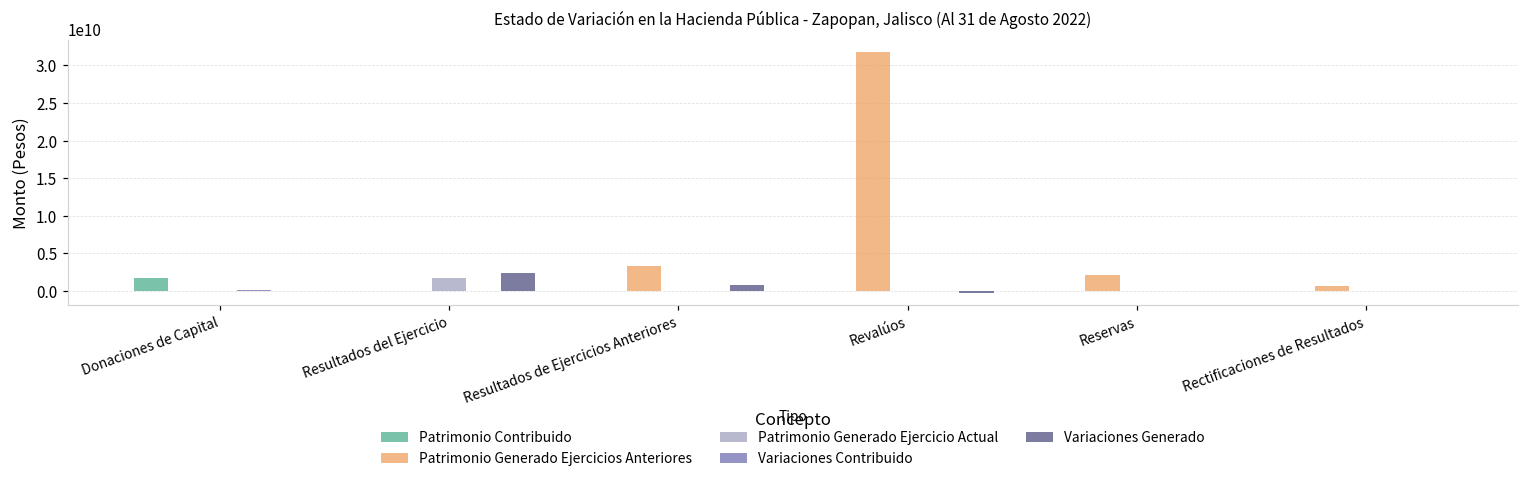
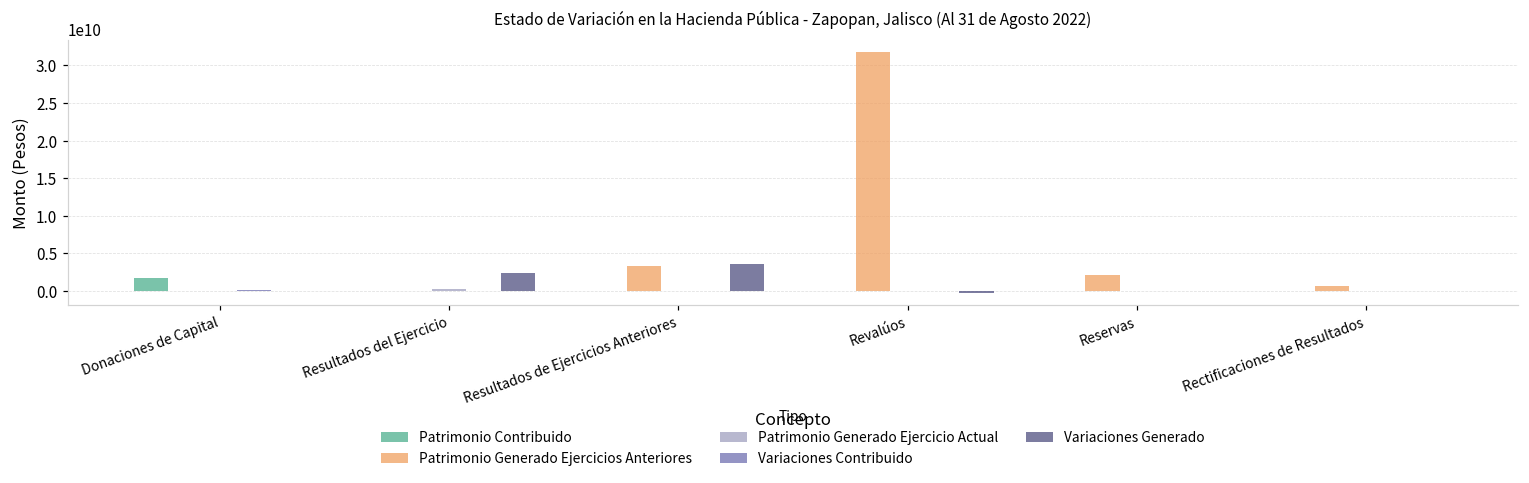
Patrimonio Generado Ejercicio Actual, Resultados del Ejercicio: 2000000000 -> 0
Variaciones Generado, Resultados de Ejercicios Anteriores: 1000000000 -> 4000000000
